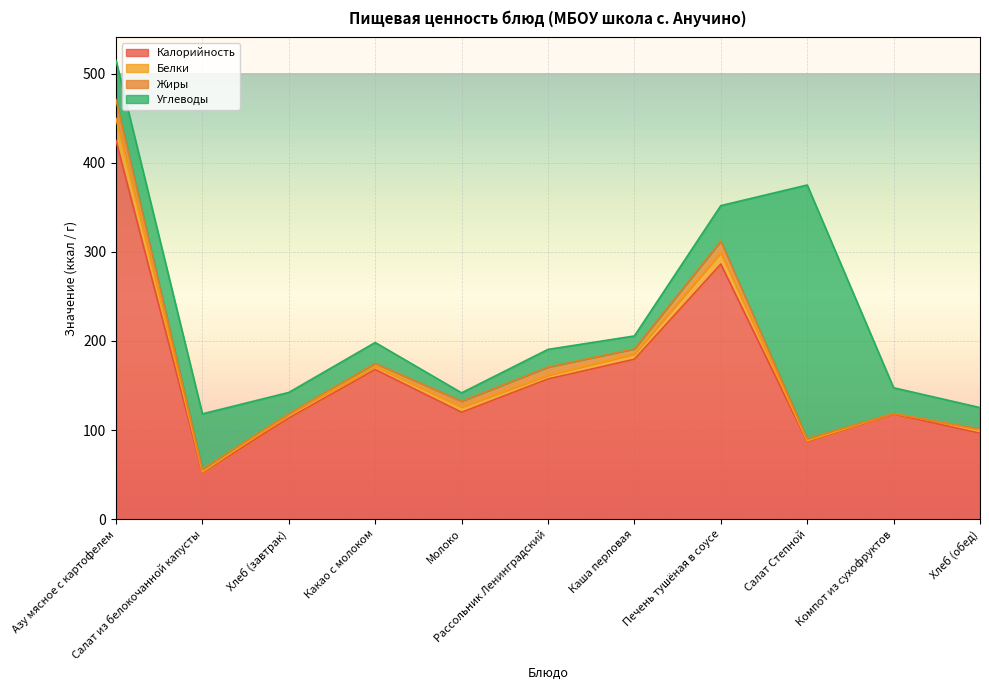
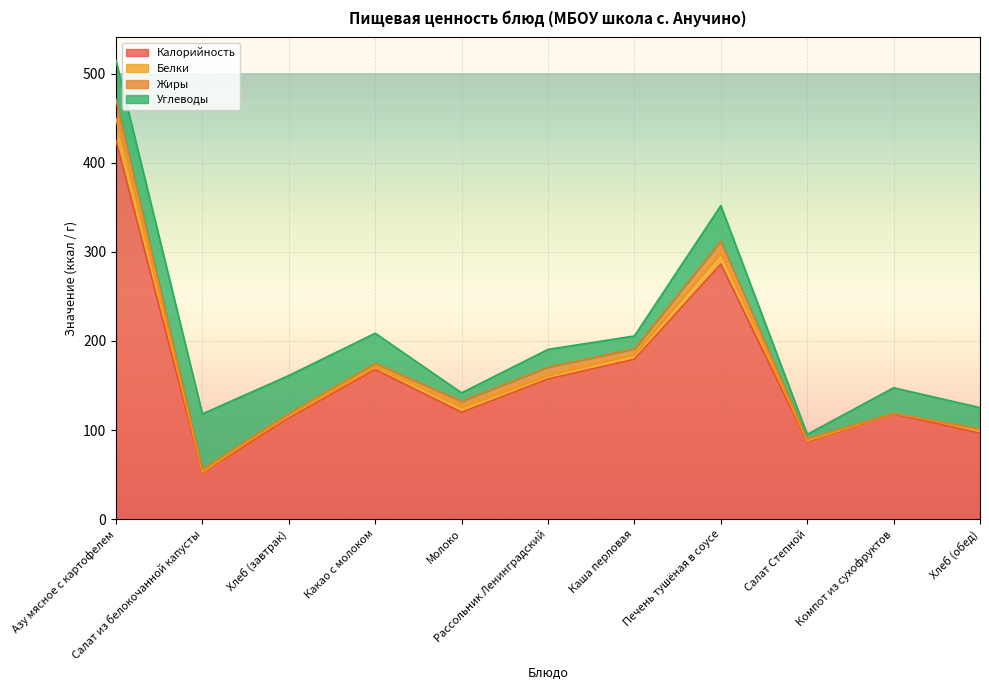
Углеводы, Хлеб (завтрак): 20 -> 40
Углеводы, Какао с молоком: 20 -> 30
Углеводы, Салат Степной: 280 -> 0
